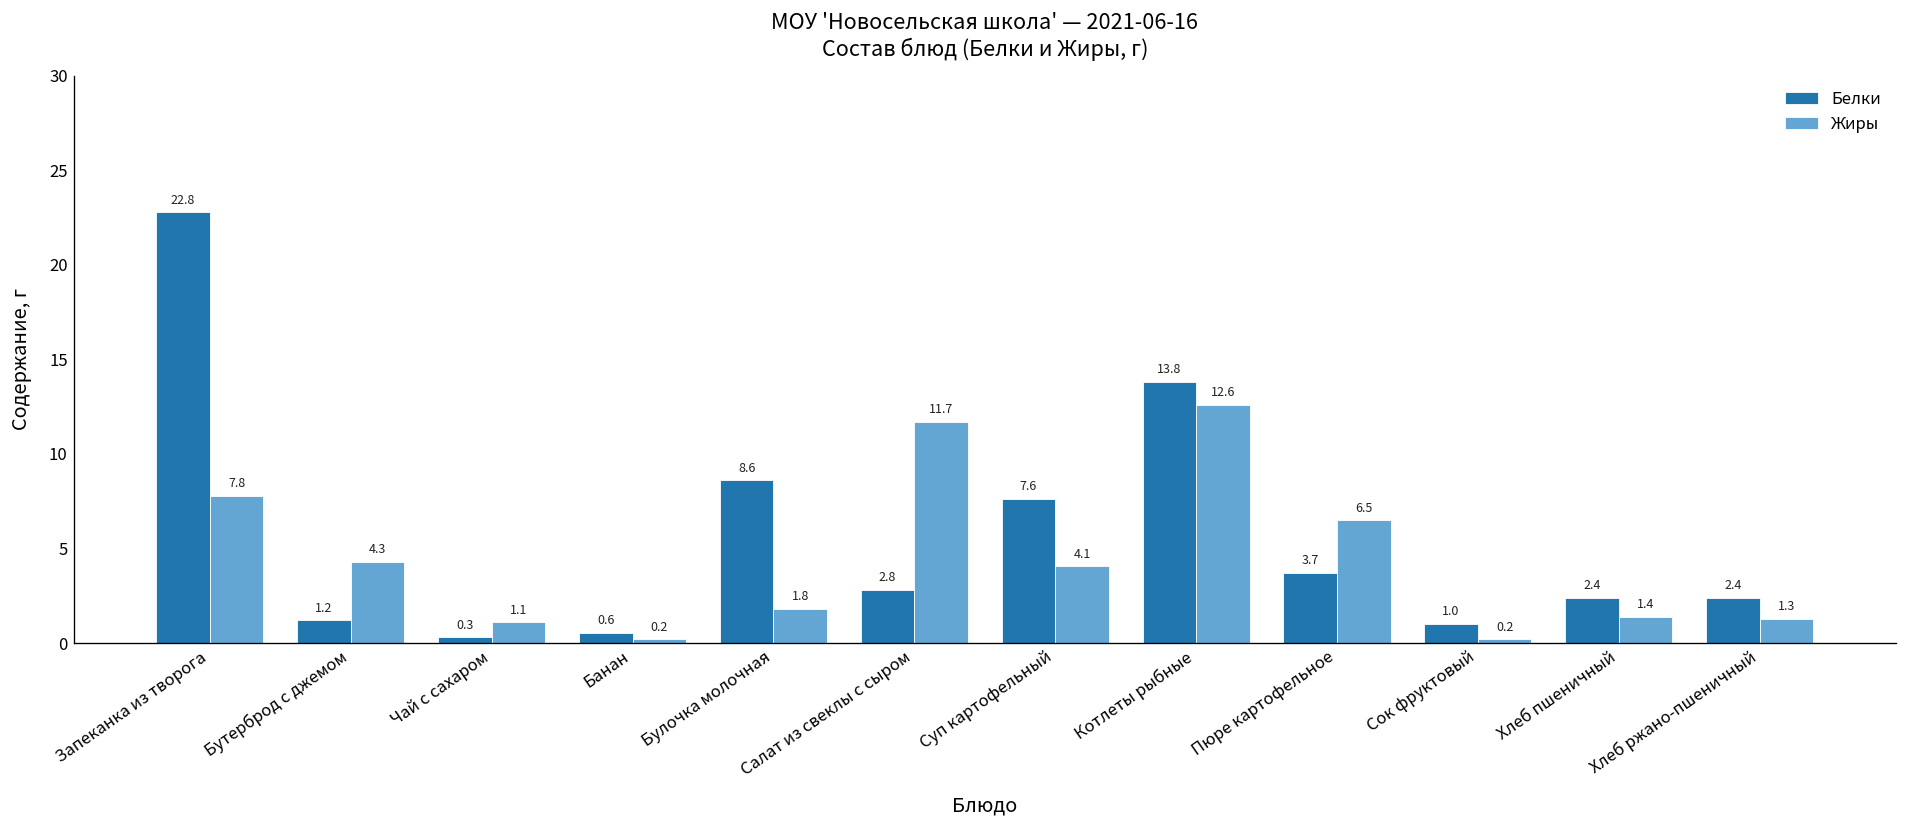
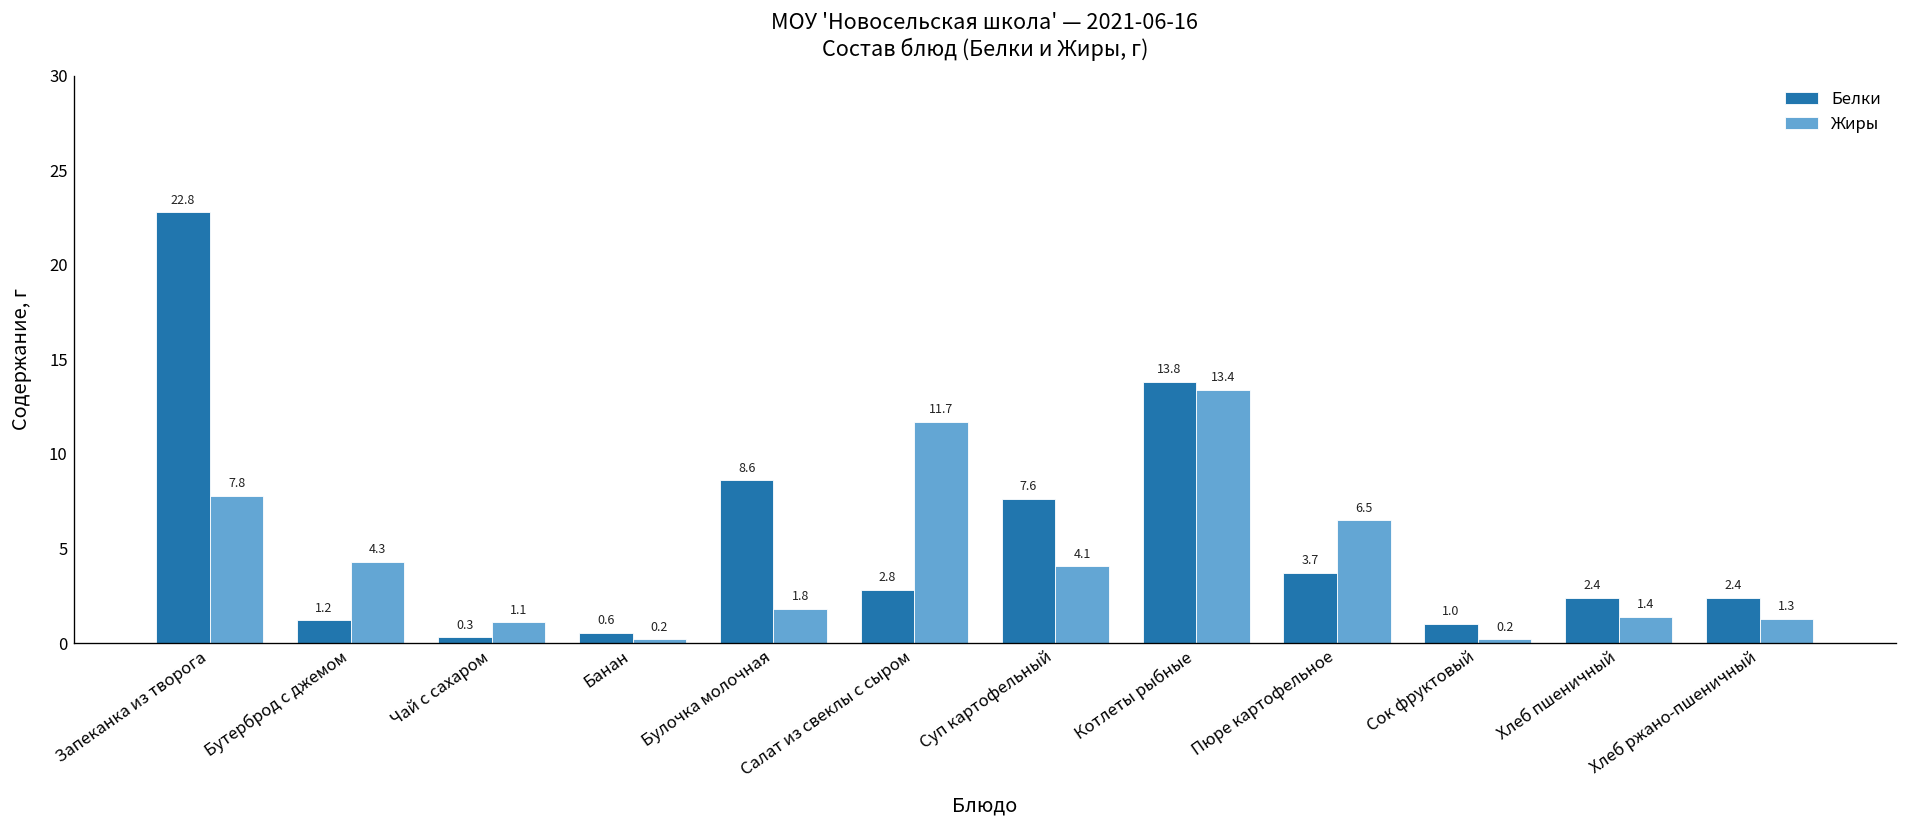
Жиры, Котлеты рыбные: 12.6 -> 13.4
